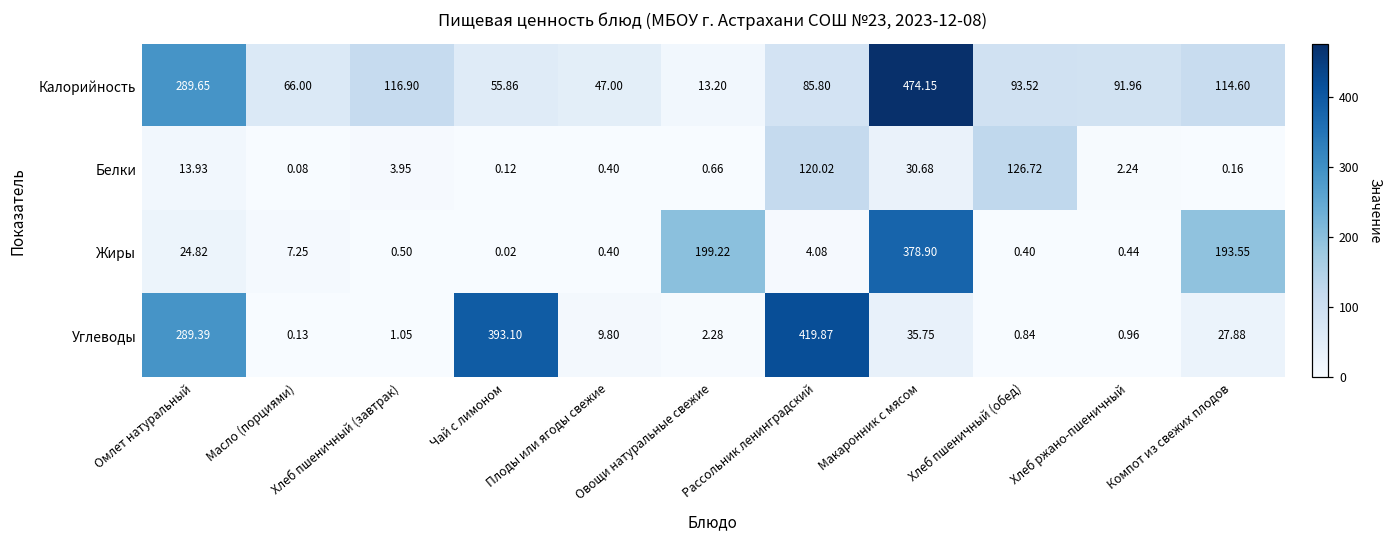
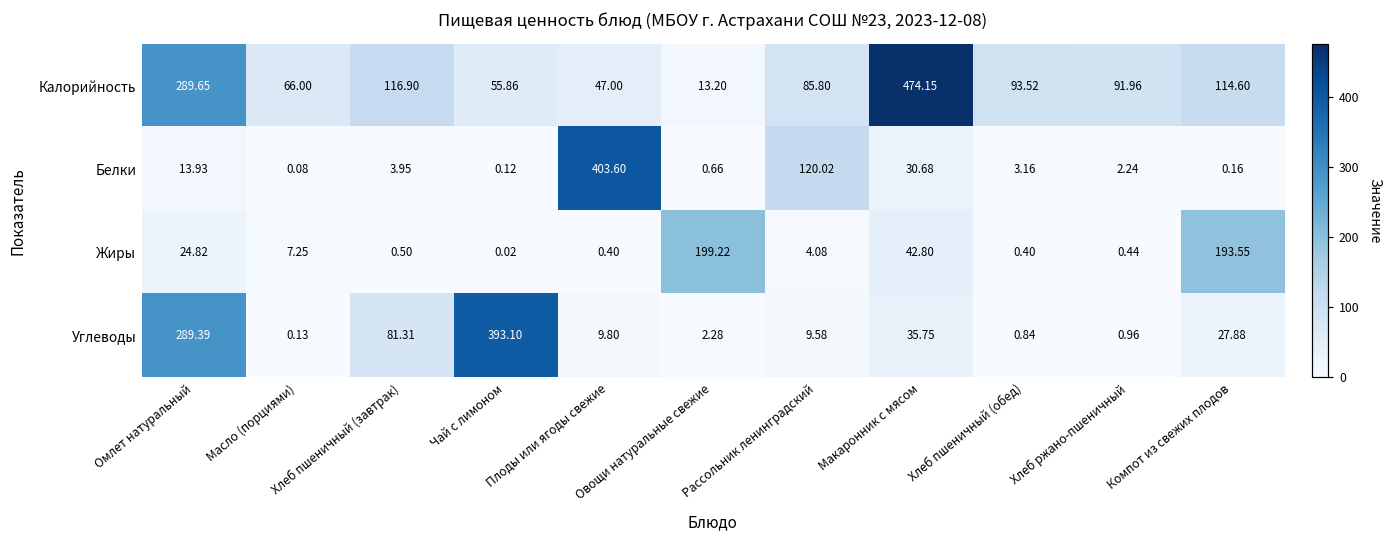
Белки, Плоды или ягоды свежие: 0.40 -> 403.60
Белки, Хлеб пшеничный (обед): 126.72 -> 3.16
Жиры, Макаронник с мясом: 378.90 -> 42.80
Углеводы, Хлеб пшеничный (завтрак): 1.05 -> 81.31
Углеводы, Рассольник ленинградский: 419.87 -> 9.58
